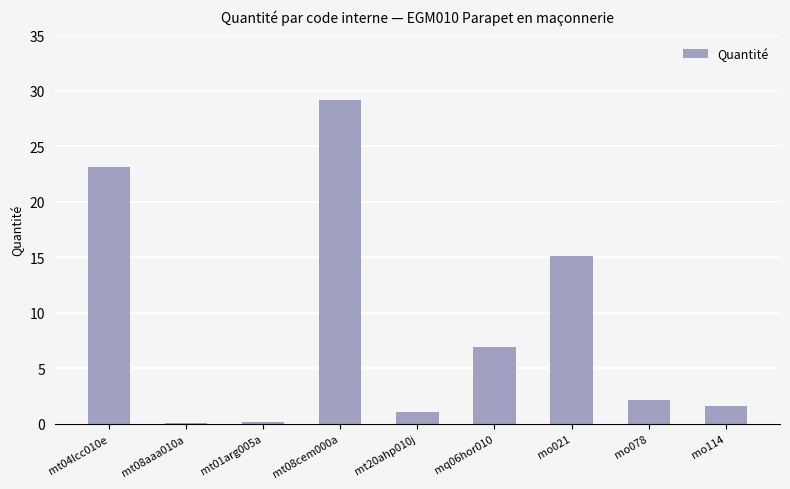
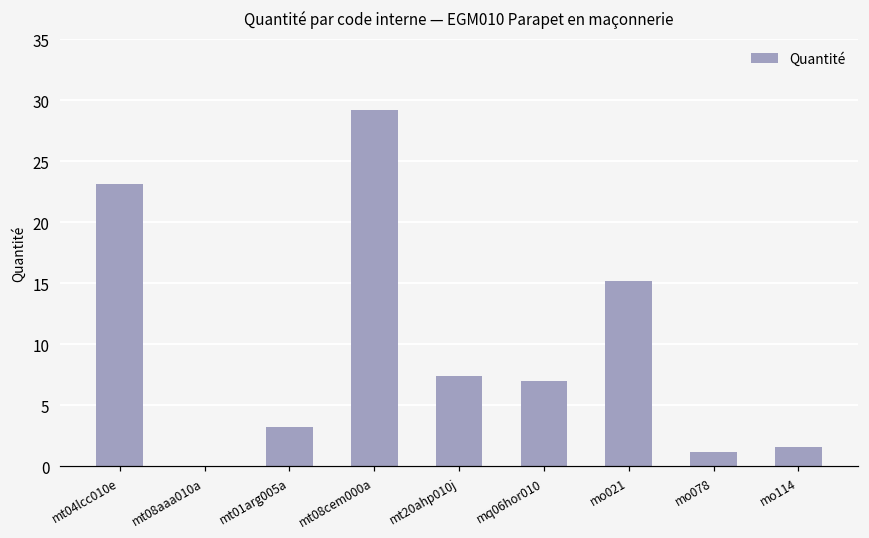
mt01arg005a: 0.2 -> 3.2
mt20ahp010j: 1.1 -> 7.4
mo078: 2.2 -> 1.2
